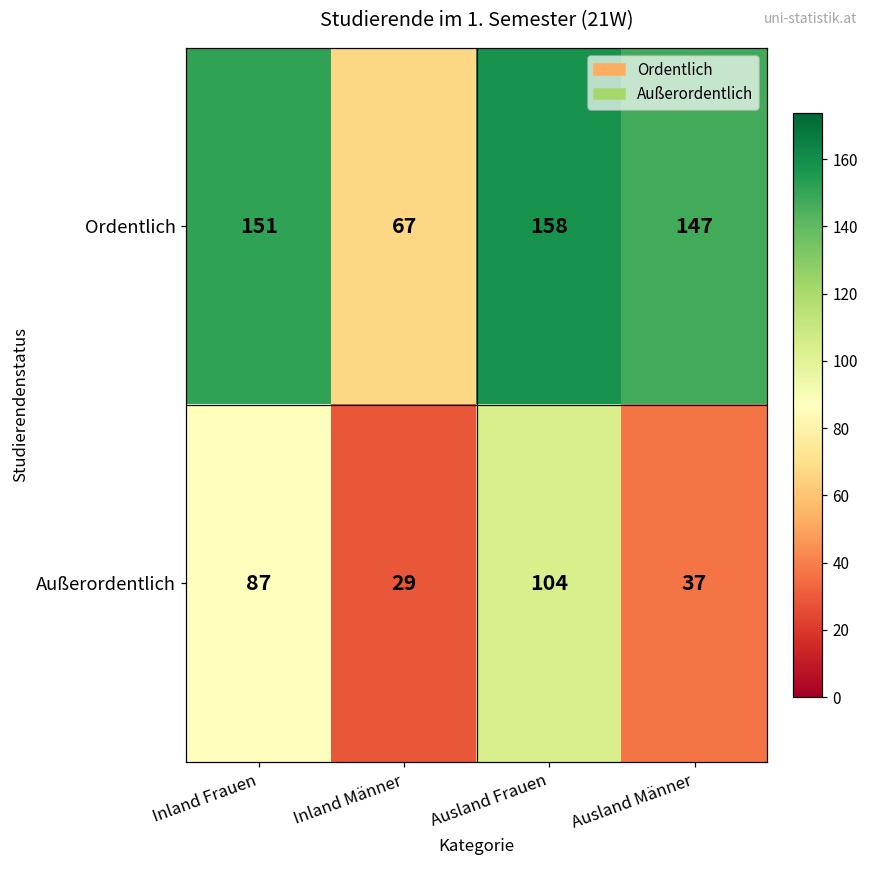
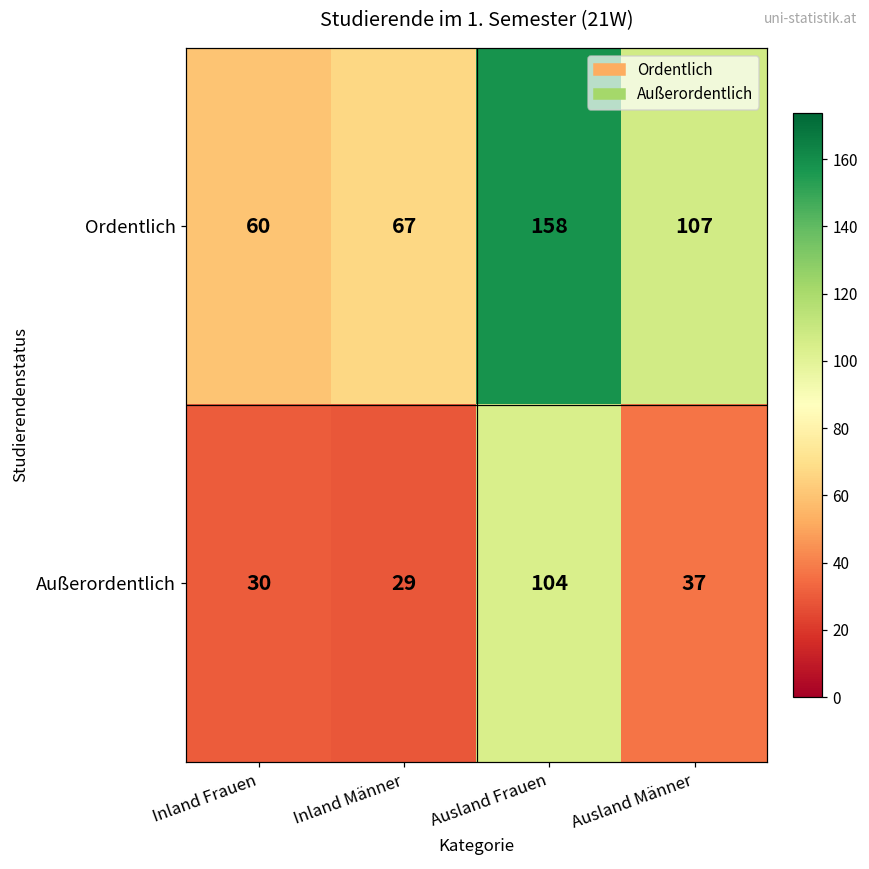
Ordentlich, Inland Frauen: 151 -> 60
Ordentlich, Ausland Männer: 147 -> 107
Außerordentlich, Inland Frauen: 87 -> 30
